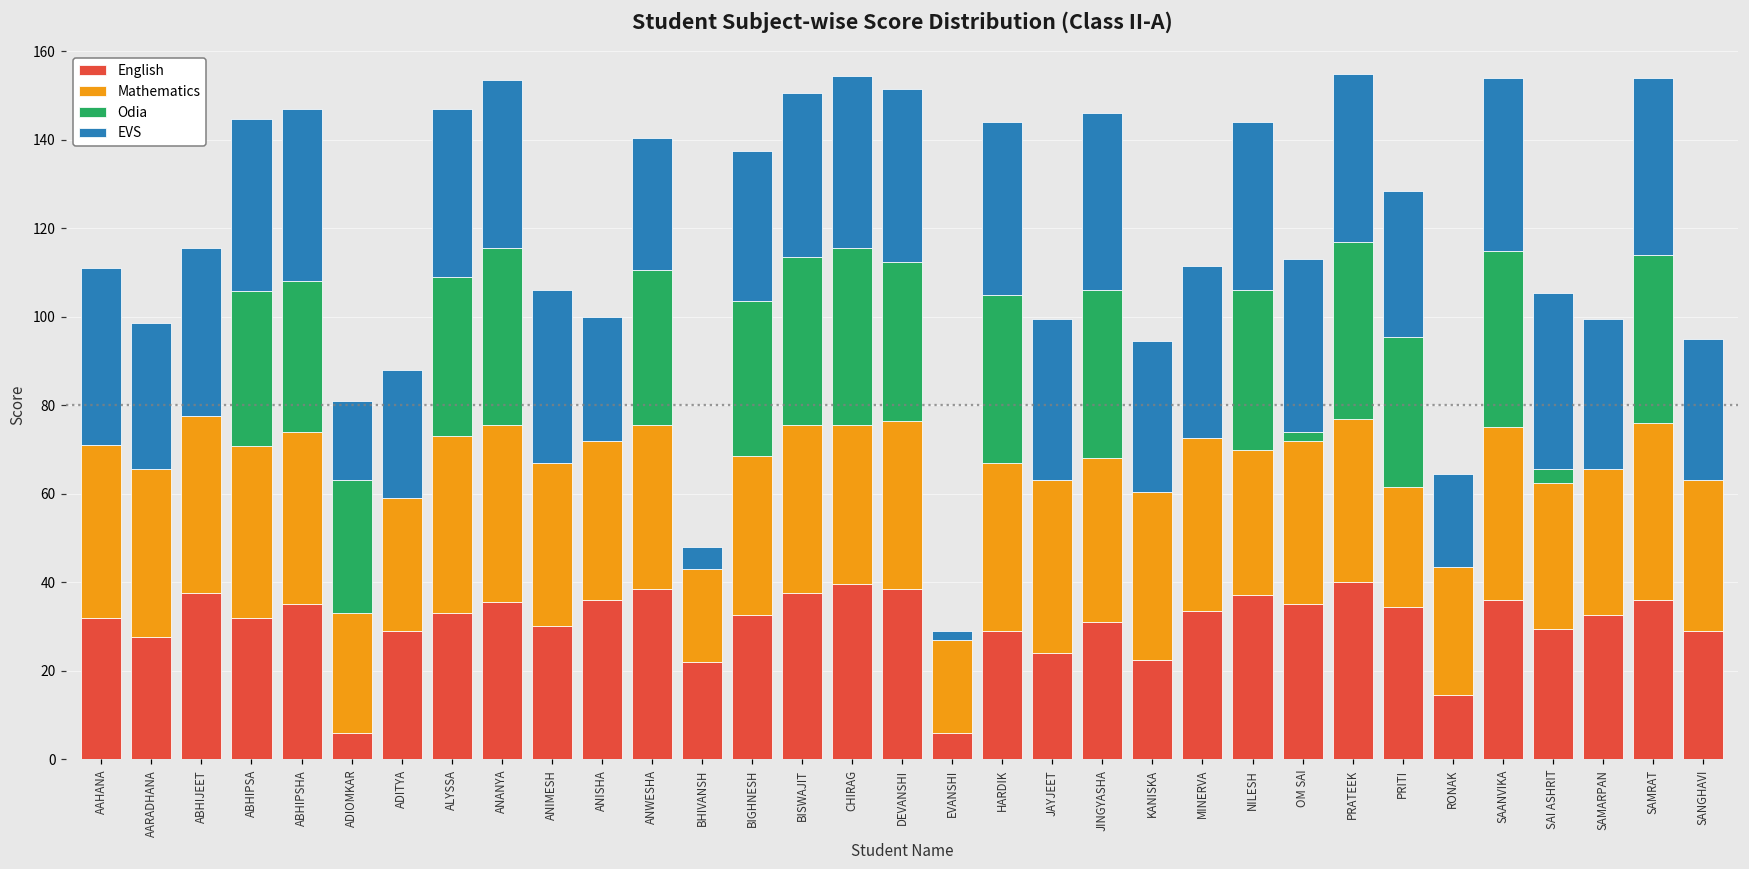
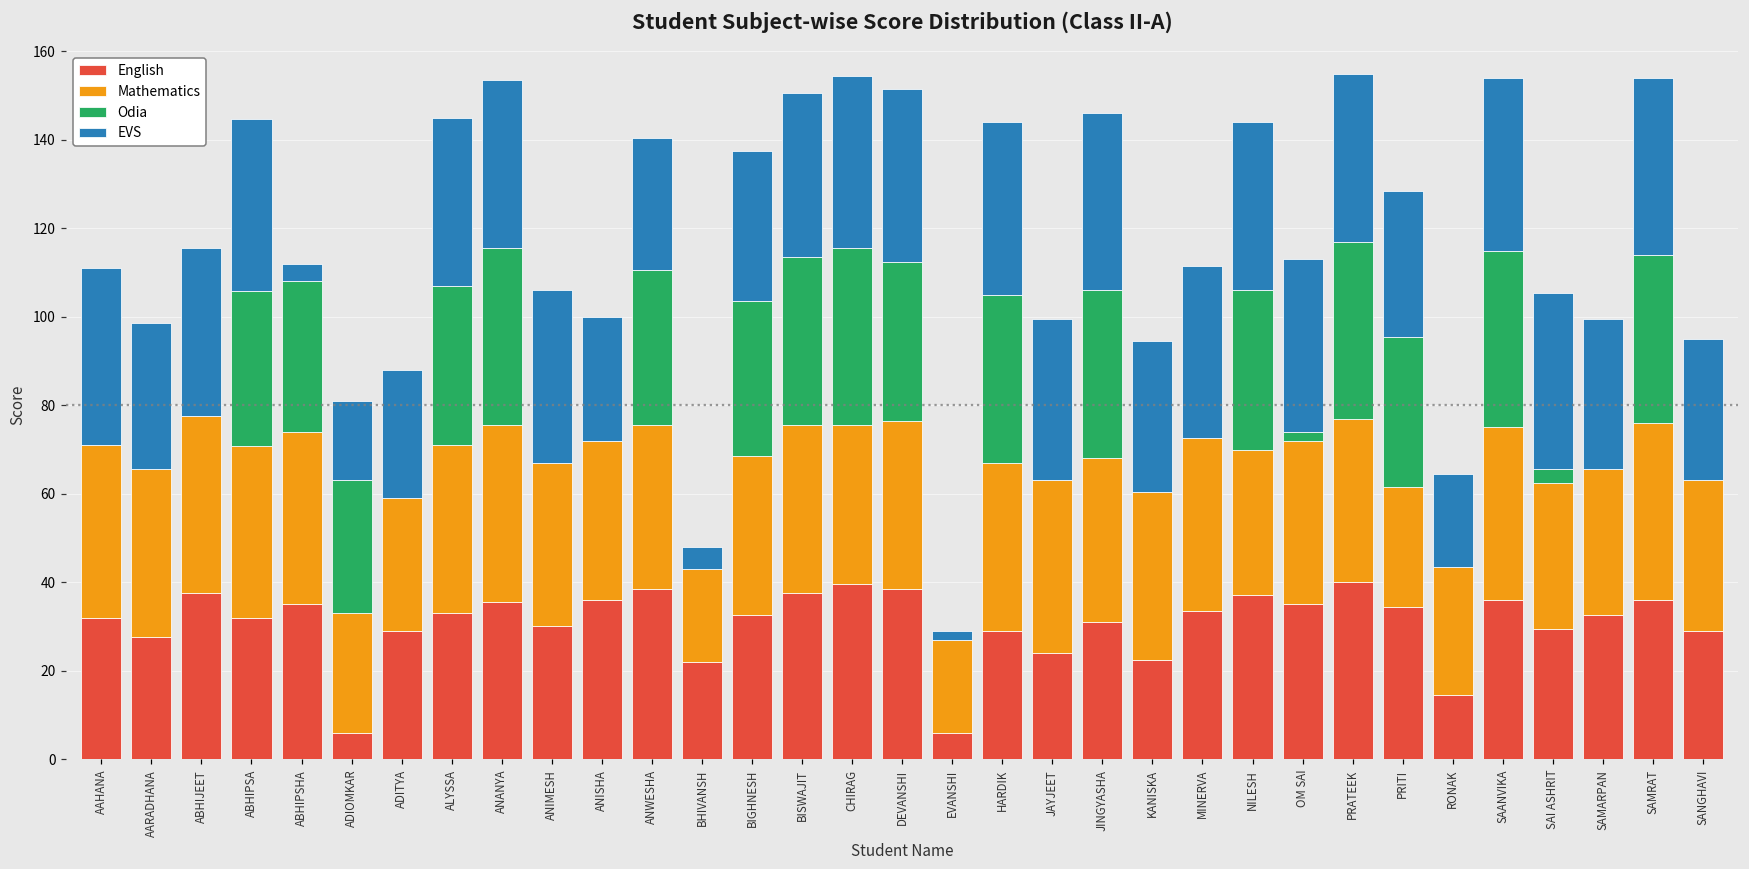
EVS, ABHIPSHA: 39 -> 4
Mathematics, ALYSSA: 40 -> 38
